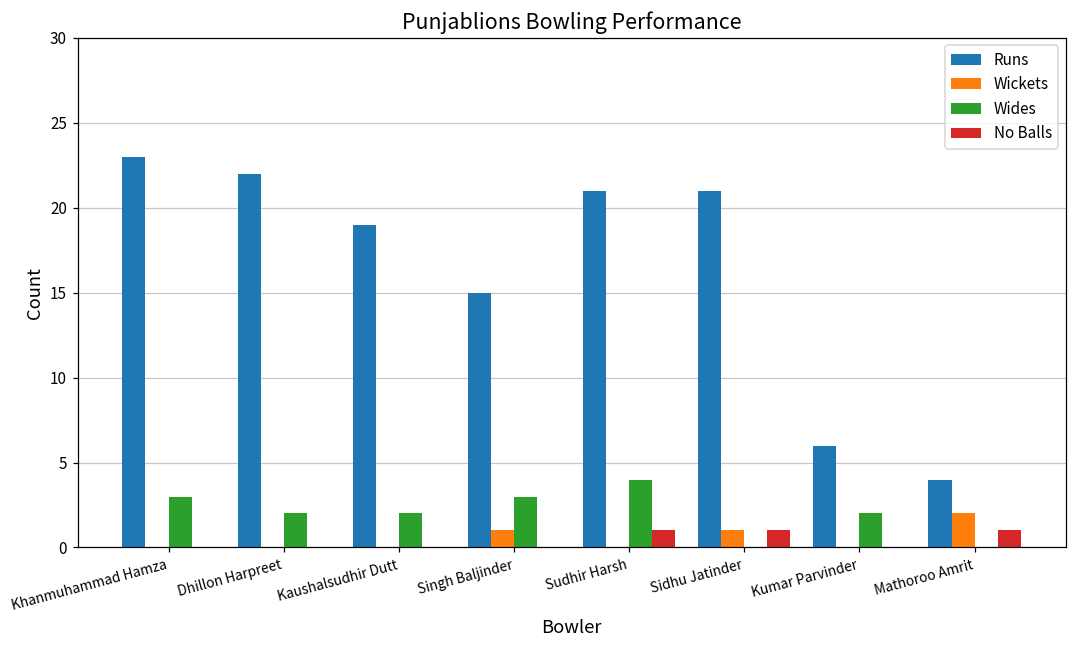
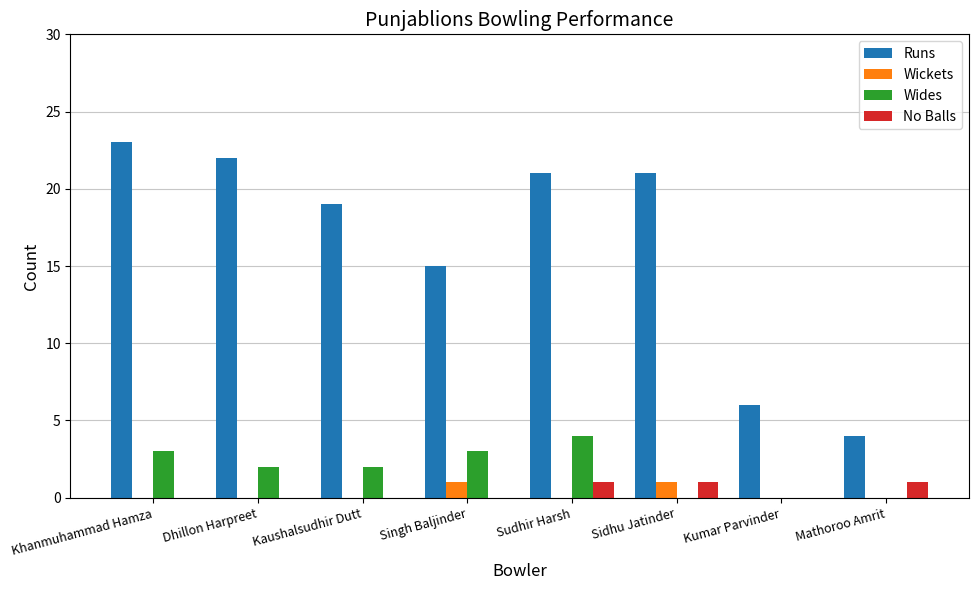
Wides, Kumar Parvinder: 2 -> 0
Wickets, Mathoroo Amrit: 2 -> 0
